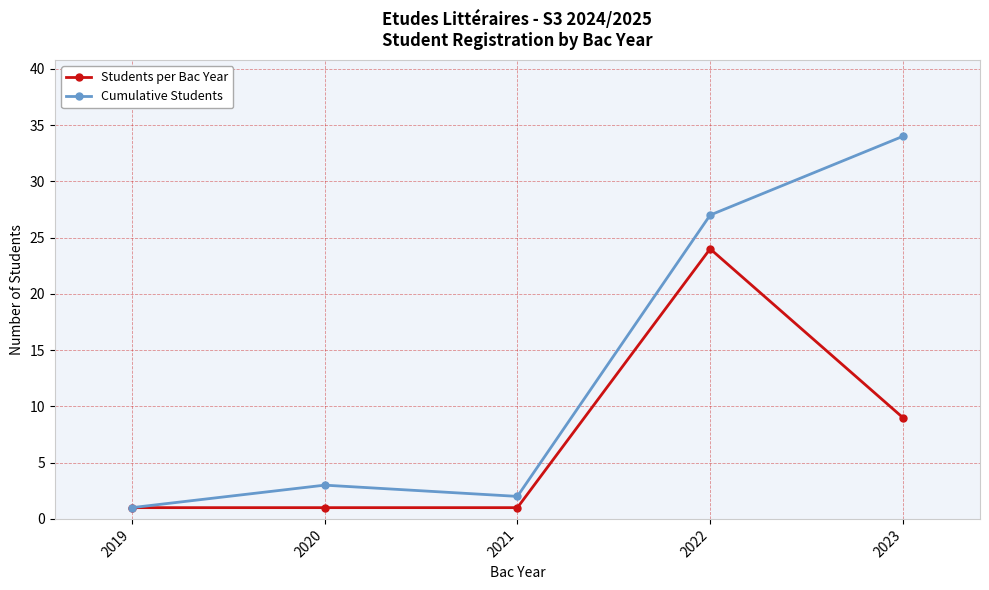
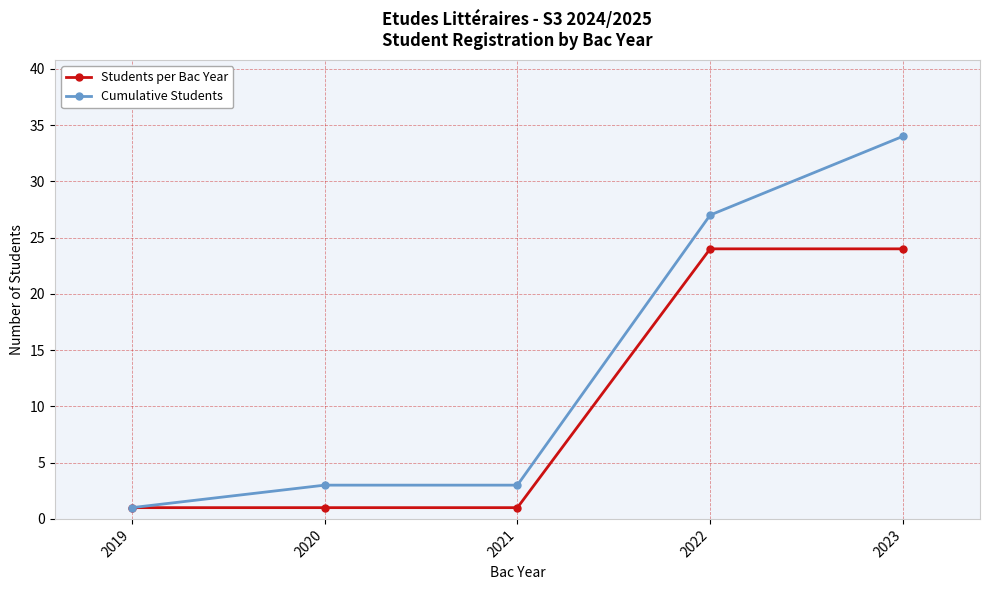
Cumulative Students, 2021: 2 -> 3
Students per Bac Year, 2023: 9 -> 24
